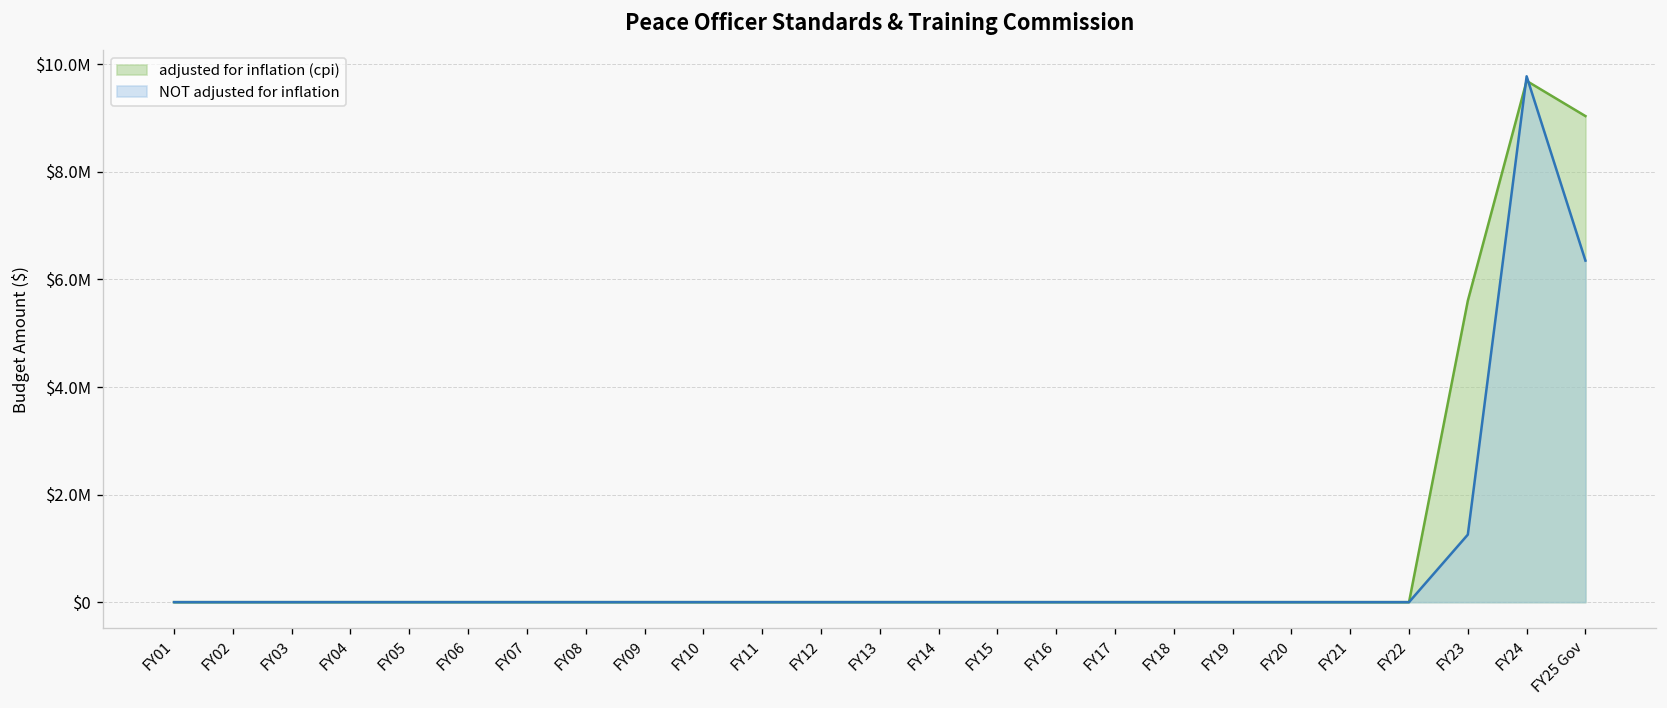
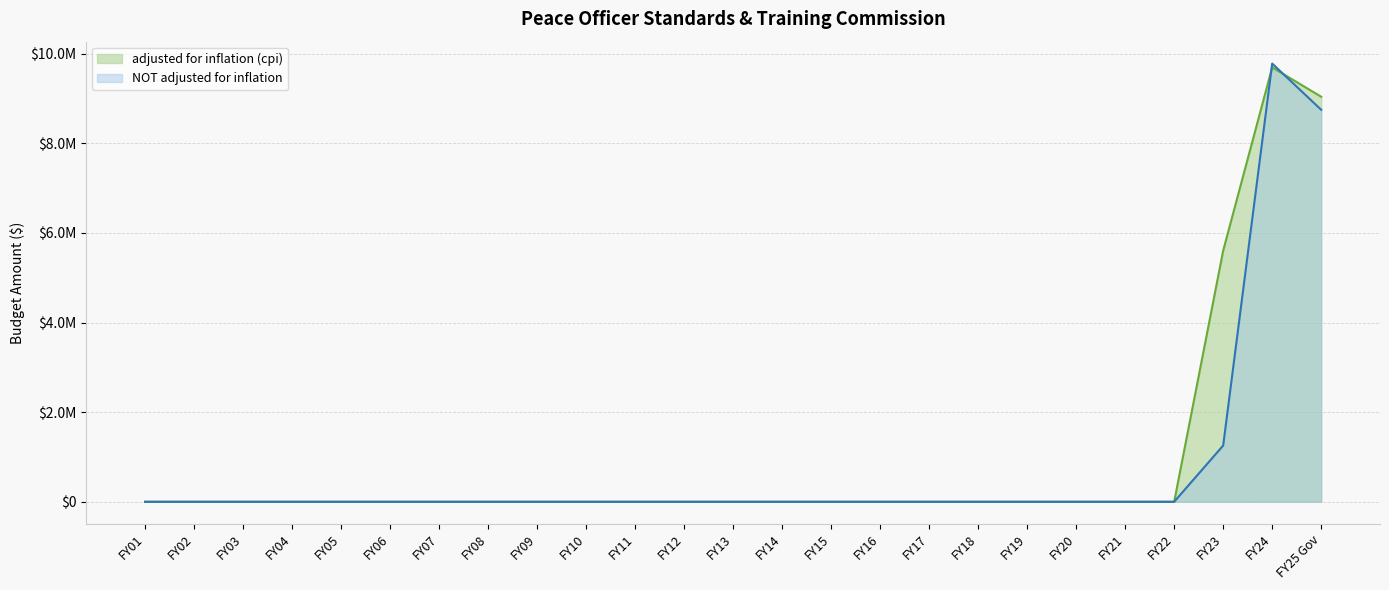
NOT adjusted for inflation, FY25 Gov: $6400000 -> $8700000
